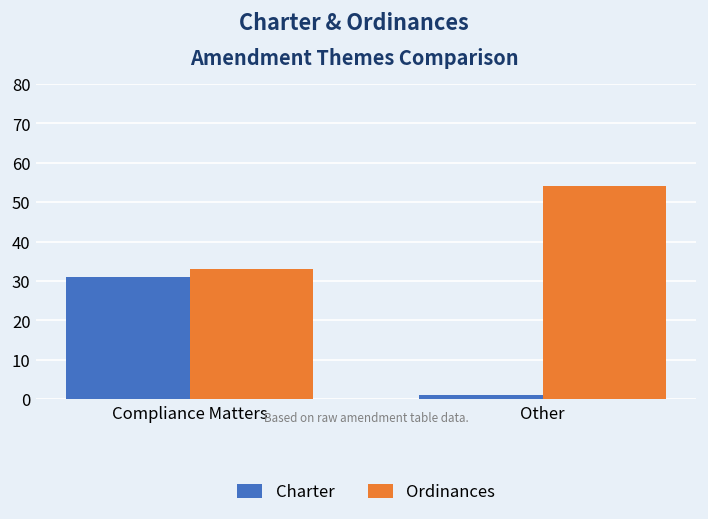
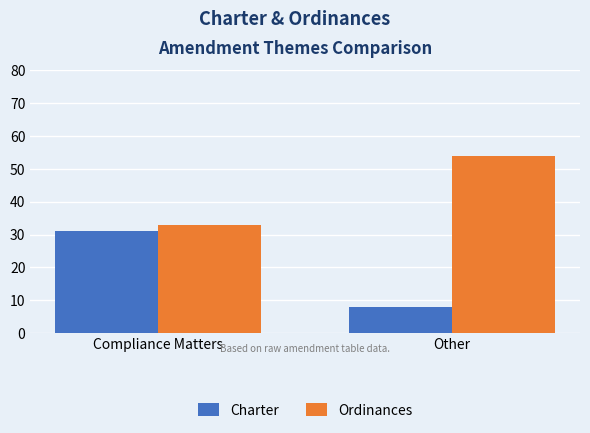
Charter, Other: 1 -> 8
